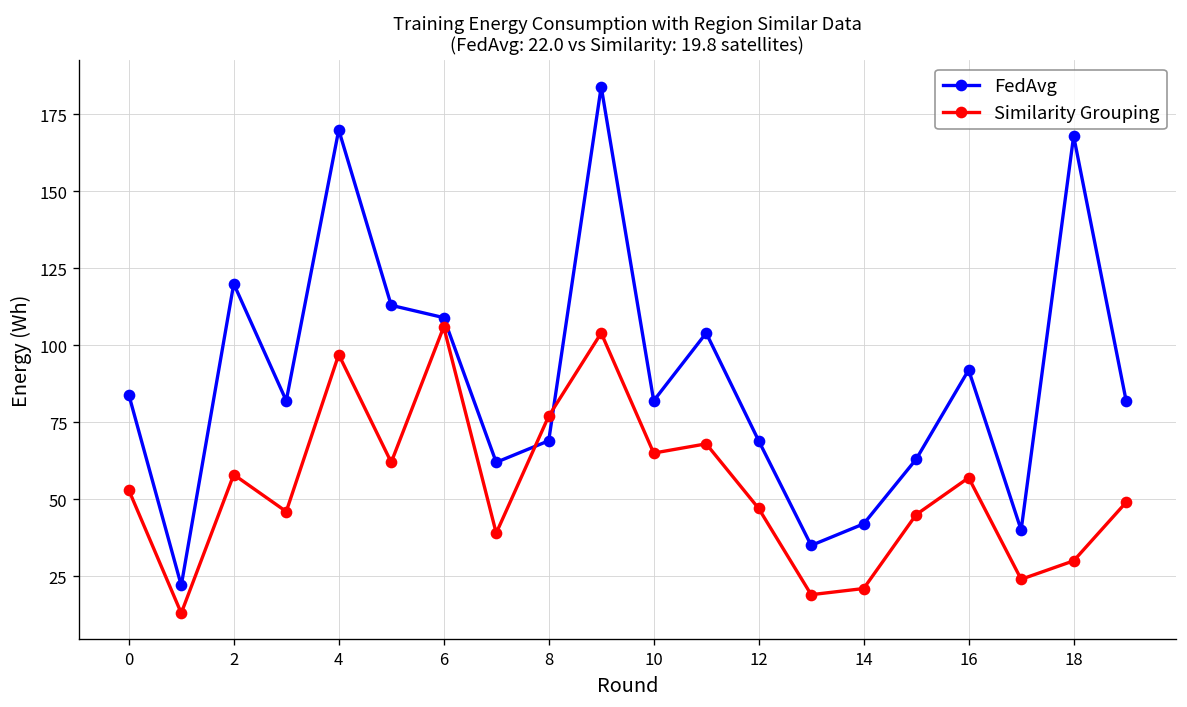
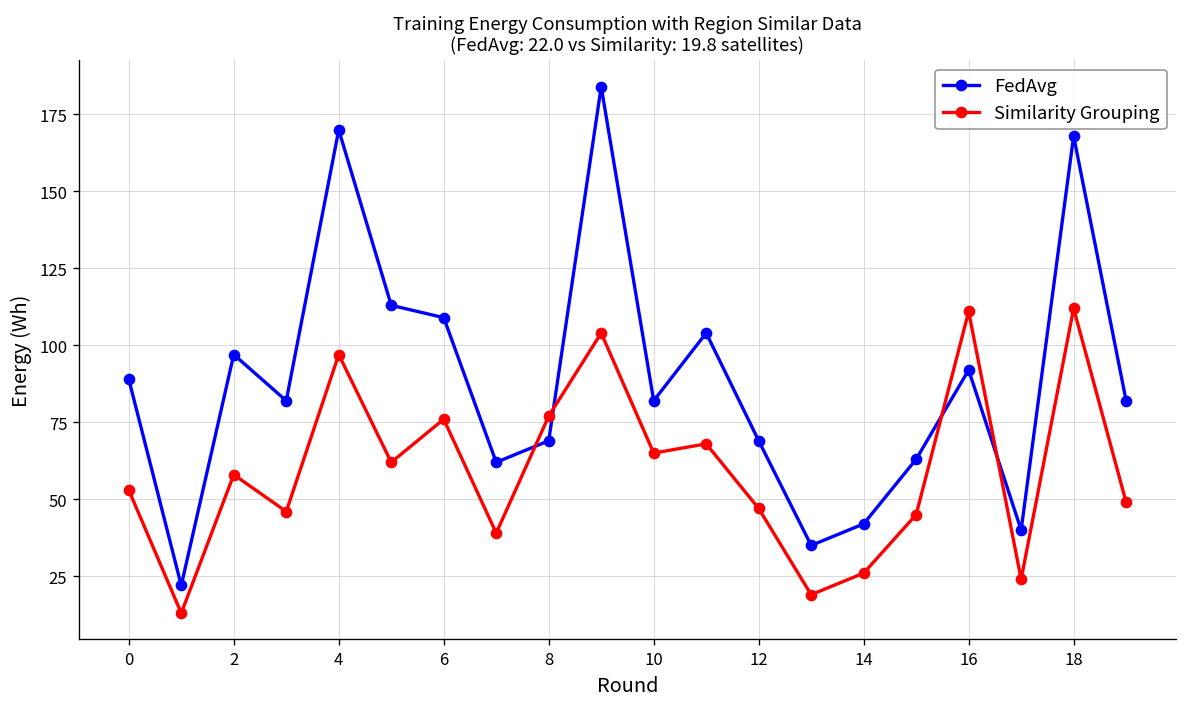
FedAvg, 0: 84 -> 89
FedAvg, 2: 120 -> 97
Similarity Grouping, 6: 106 -> 76
Similarity Grouping, 14: 21 -> 26
Similarity Grouping, 16: 57 -> 111
Similarity Grouping, 18: 30 -> 112
